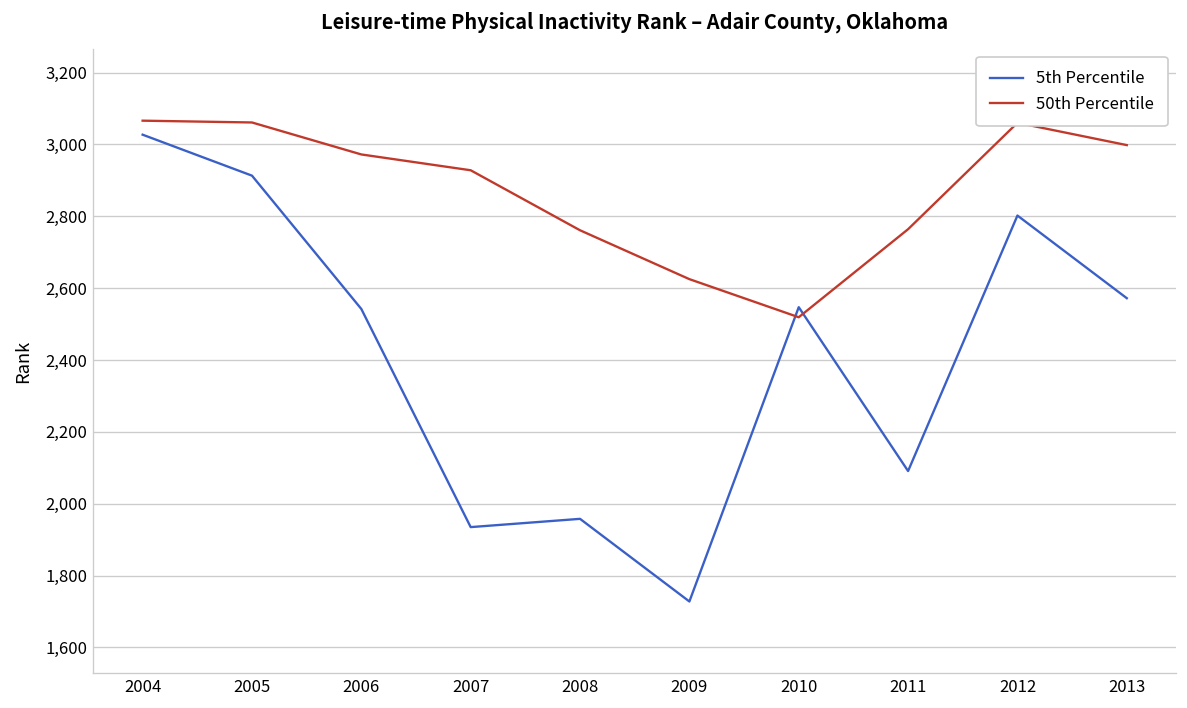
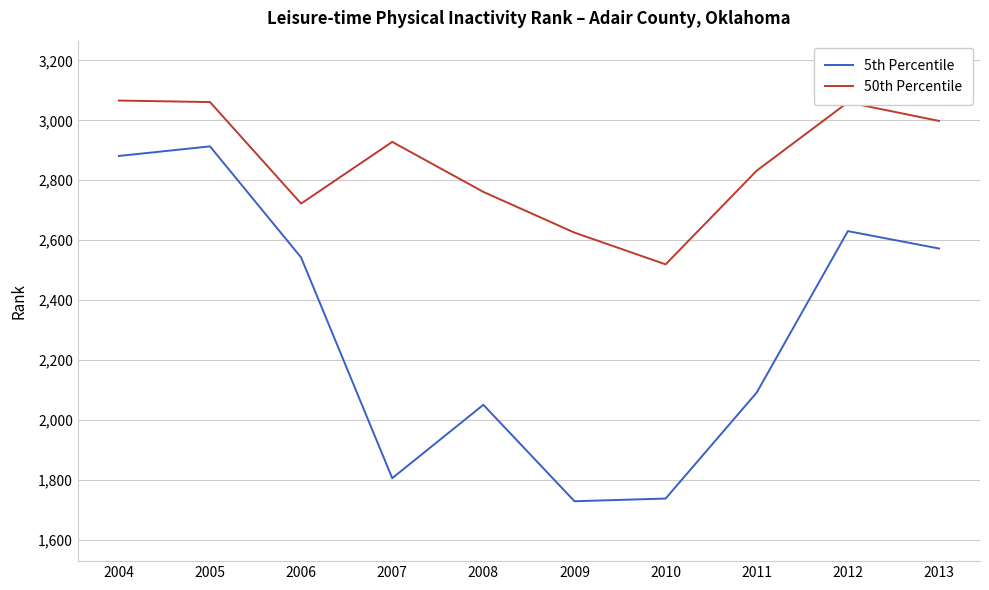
5th Percentile, 2004: 3,030 -> 2,880
50th Percentile, 2006: 2,970 -> 2,720
5th Percentile, 2007: 1,940 -> 1,810
5th Percentile, 2008: 1,960 -> 2,050
5th Percentile, 2010: 2,550 -> 1,740
50th Percentile, 2011: 2,760 -> 2,830
5th Percentile, 2012: 2,800 -> 2,630
